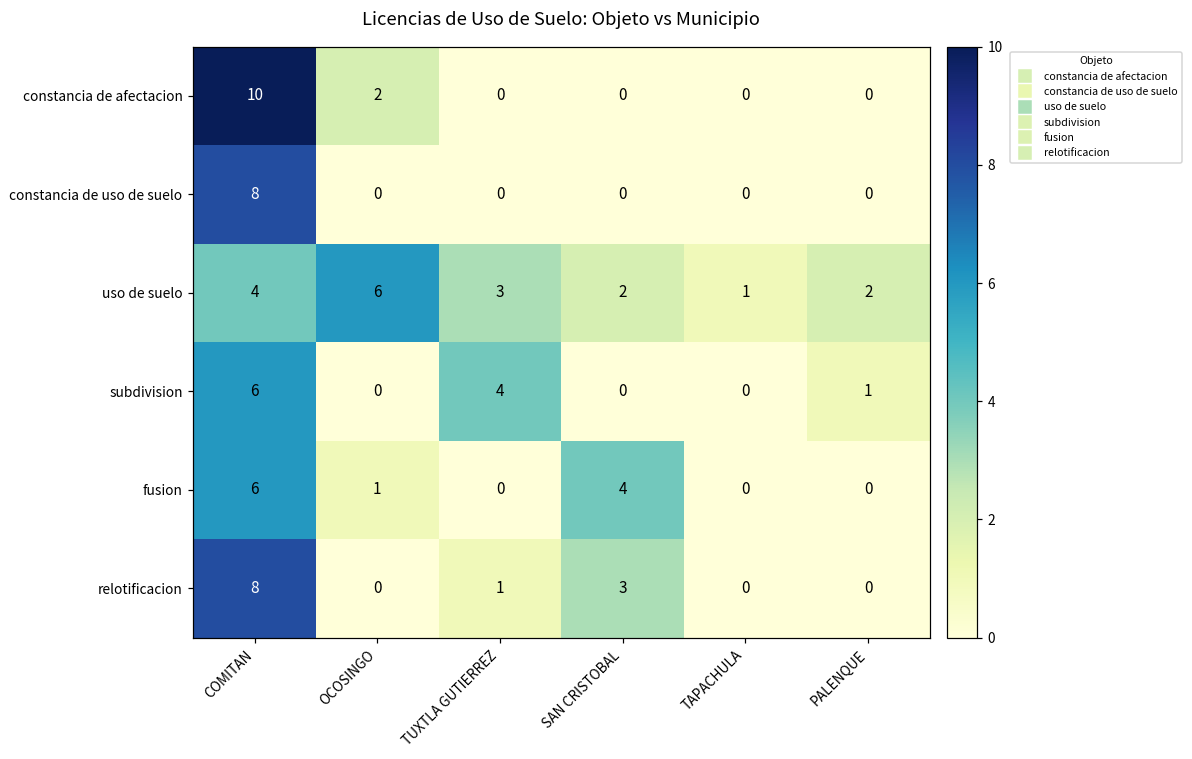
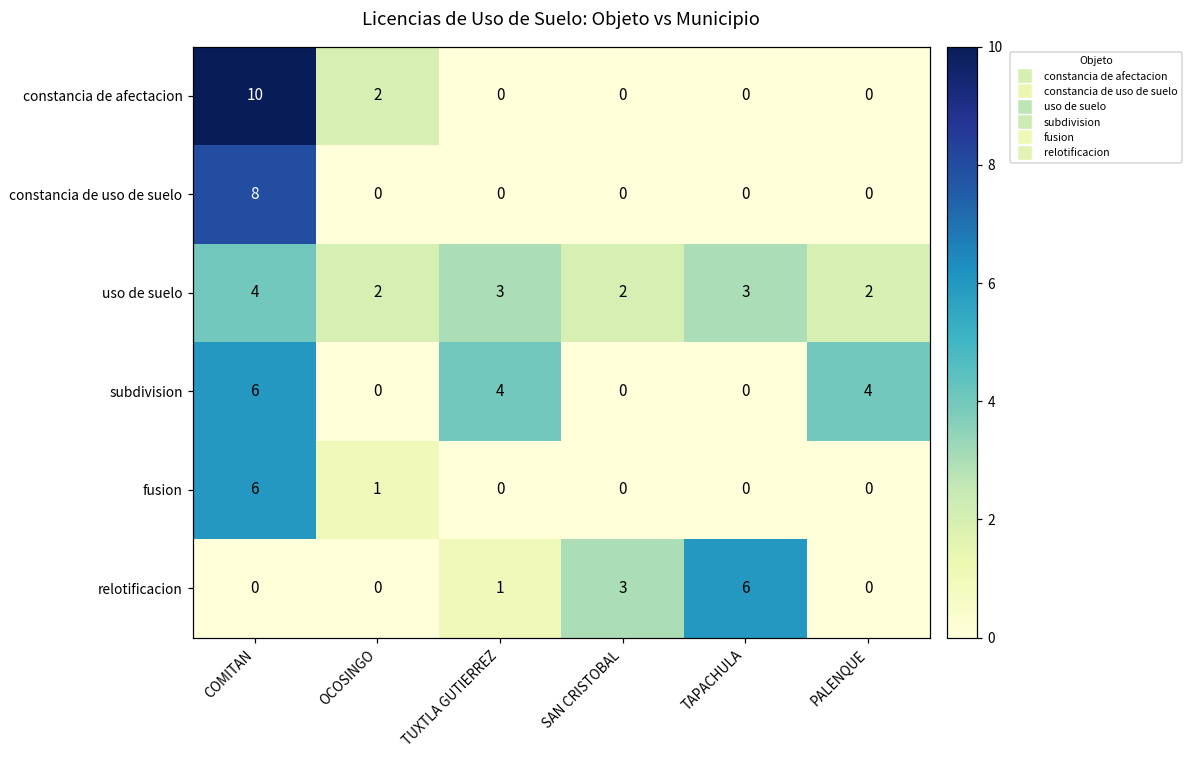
uso de suelo, OCOSINGO: 6 -> 2
uso de suelo, TAPACHULA: 1 -> 3
subdivision, PALENQUE: 1 -> 4
fusion, SAN CRISTOBAL: 4 -> 0
relotificacion, COMITAN: 8 -> 0
relotificacion, TAPACHULA: 0 -> 6
